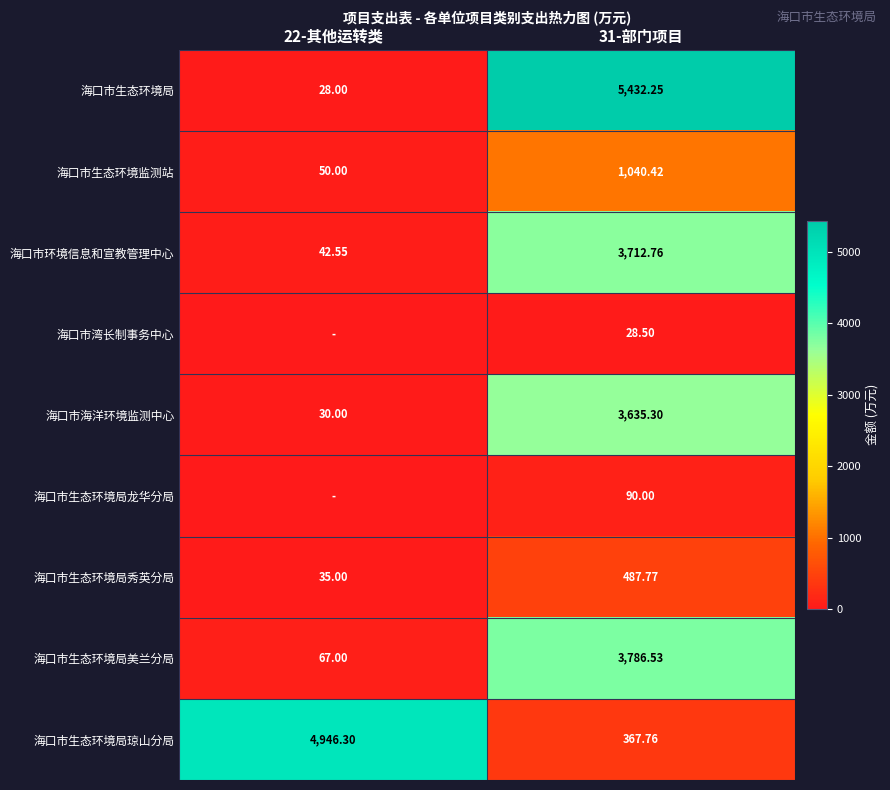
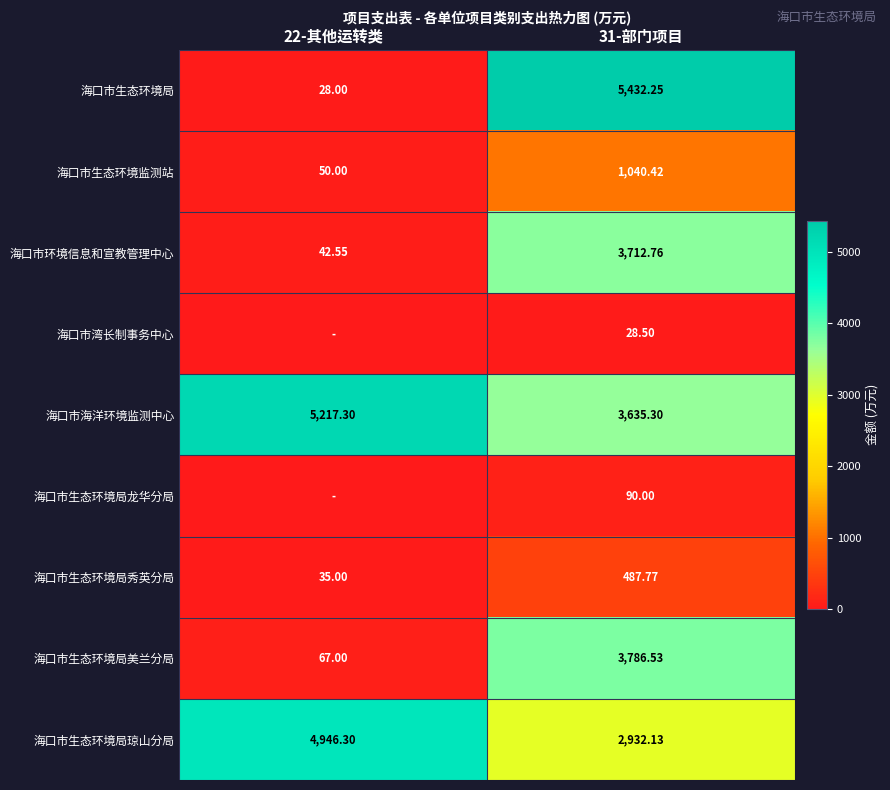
海口市海洋环境监测中心, 22-其他运转类: 30.00 -> 5,217.30
海口市生态环境局琼山分局, 31-部门项目: 367.76 -> 2,932.13
